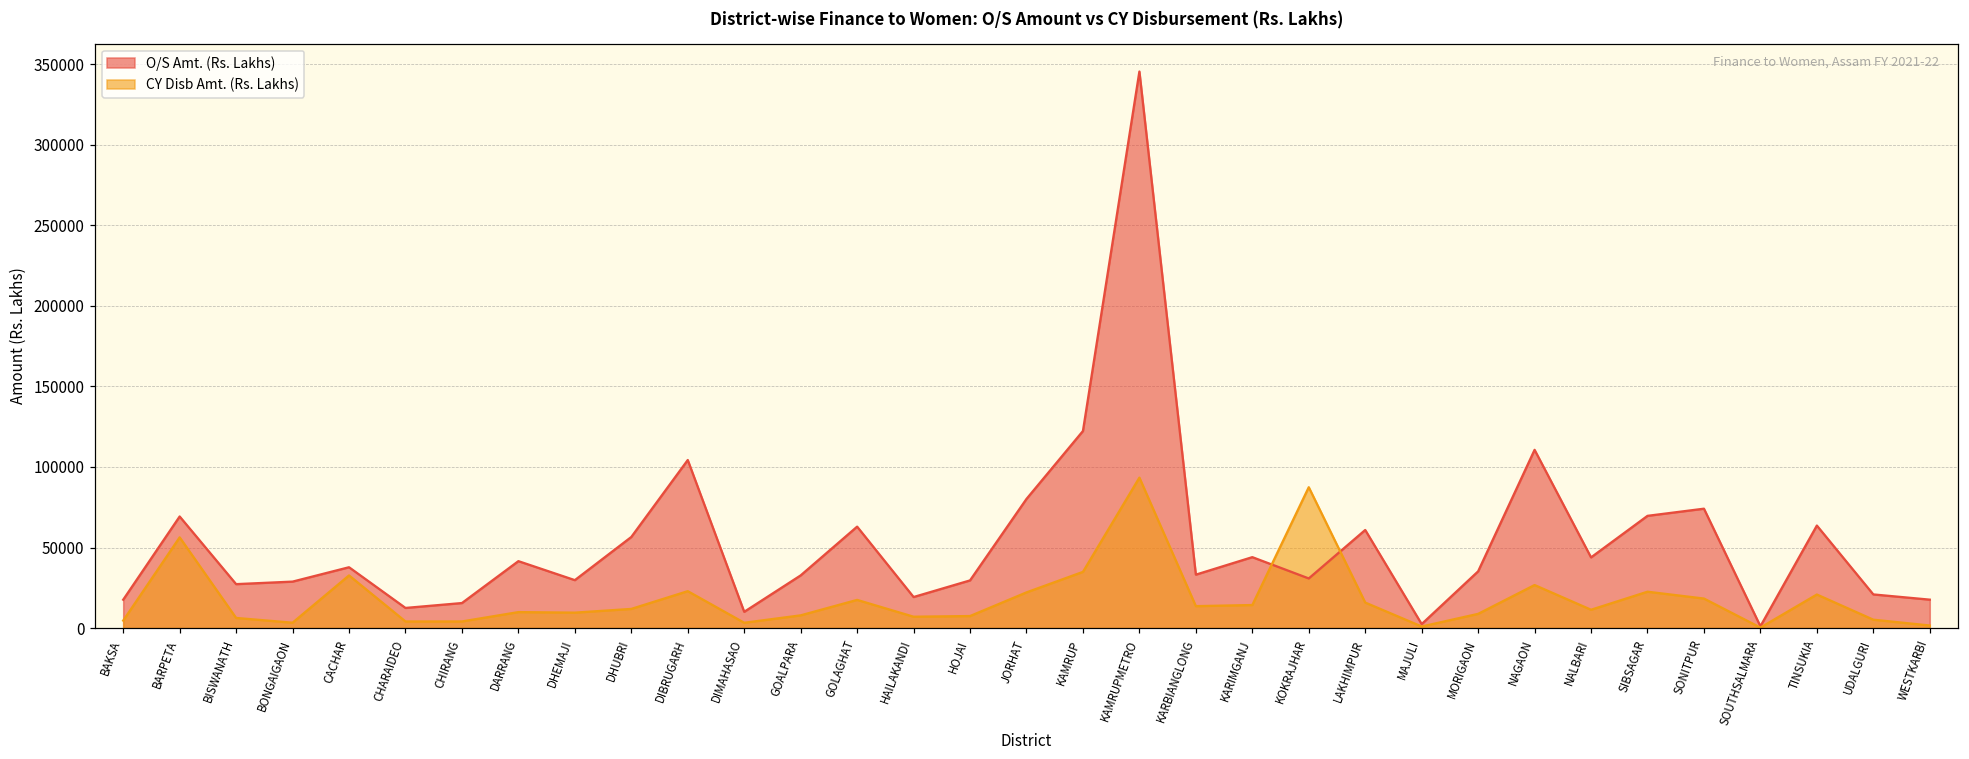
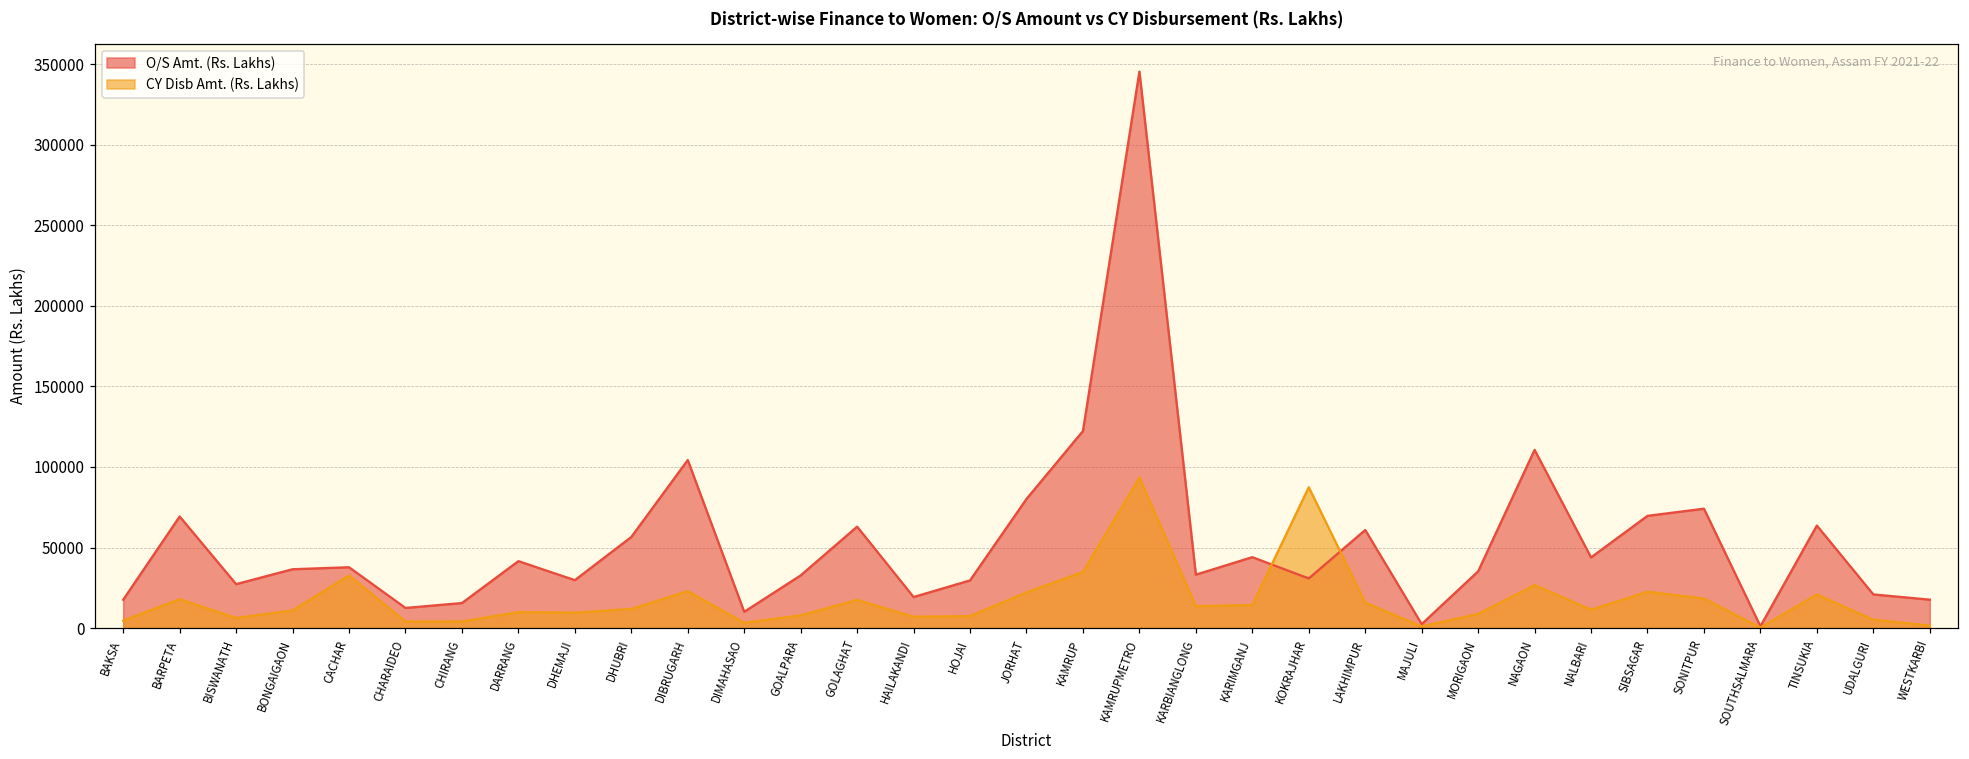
CY Disb Amt. (Rs. Lakhs), BARPETA: 56000 -> 18000
O/S Amt. (Rs. Lakhs), BONGAIGAON: 29000 -> 37000
CY Disb Amt. (Rs. Lakhs), BONGAIGAON: 3000 -> 11000
